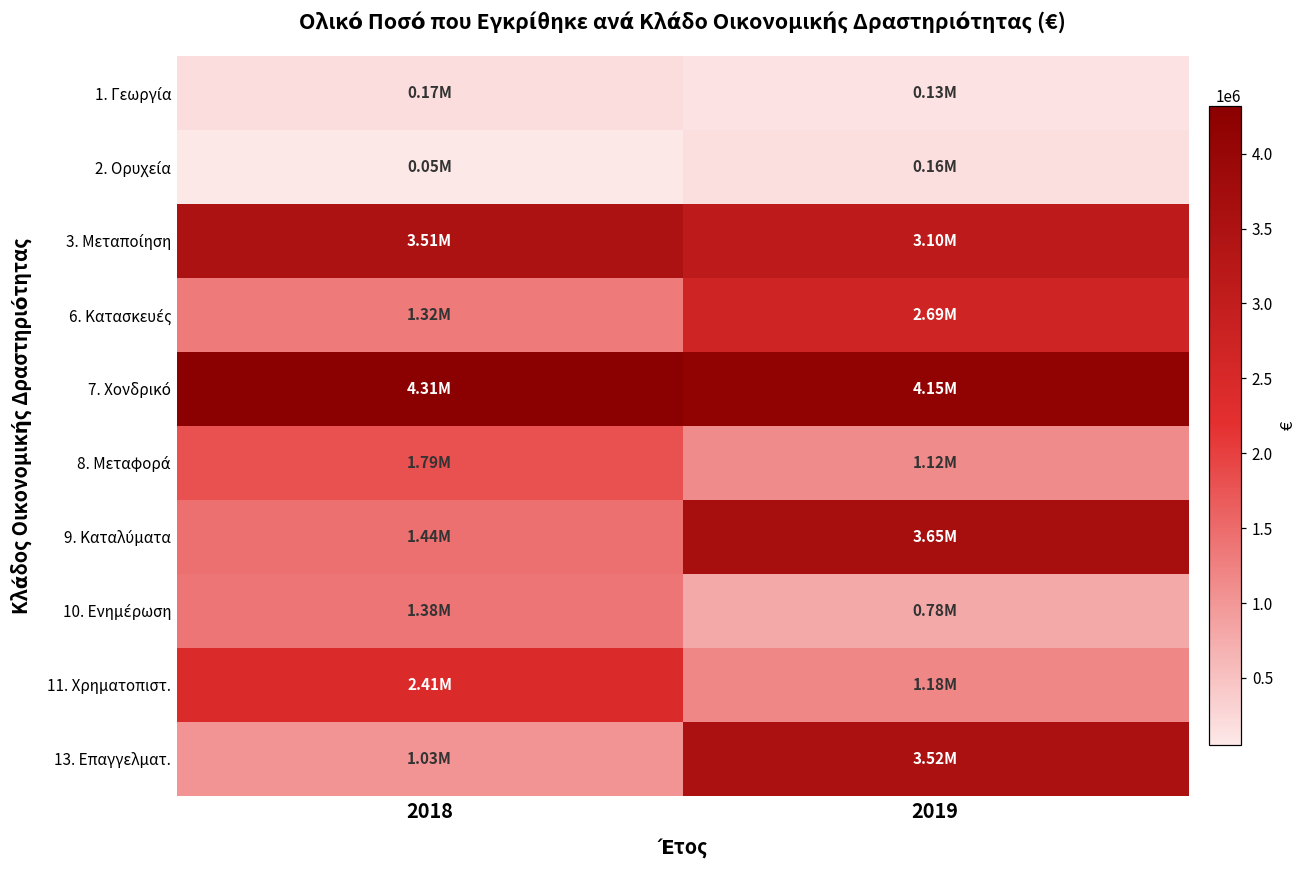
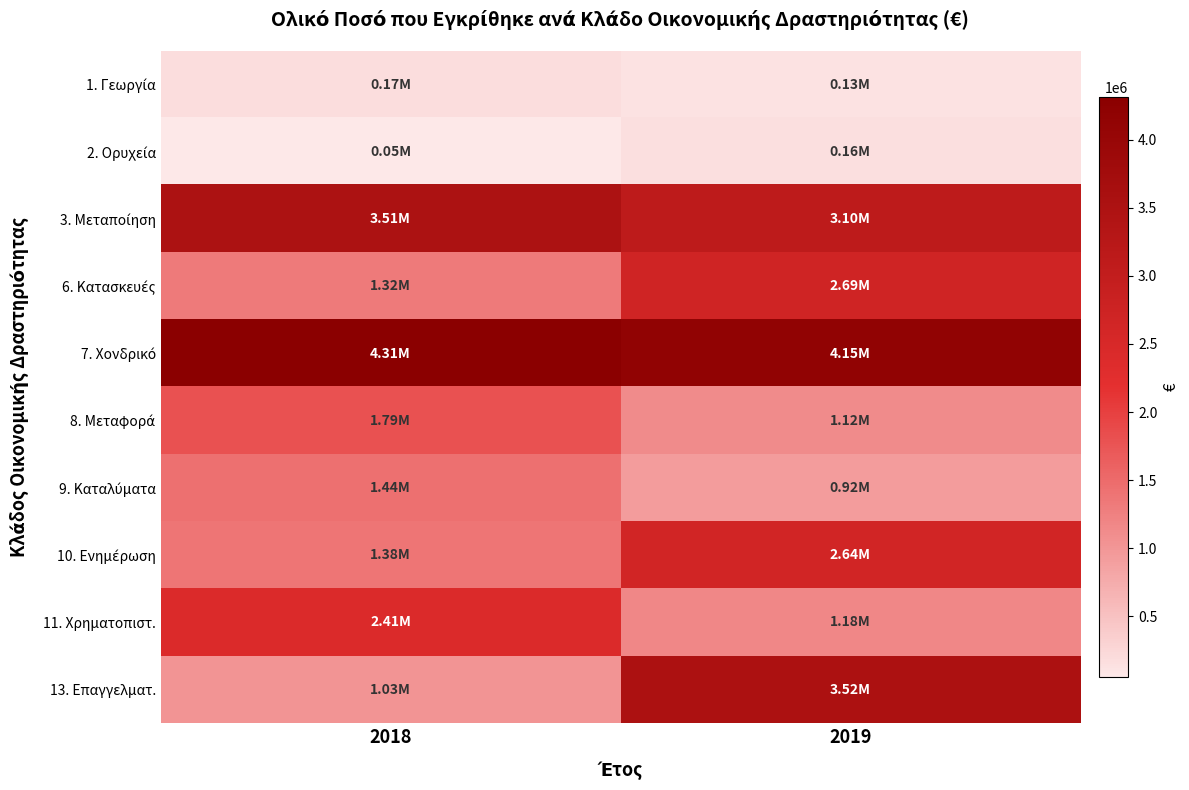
9. Καταλύματα, 2019: 3.65M -> 0.92M
10. Ενημέρωση, 2019: 0.78M -> 2.64M
